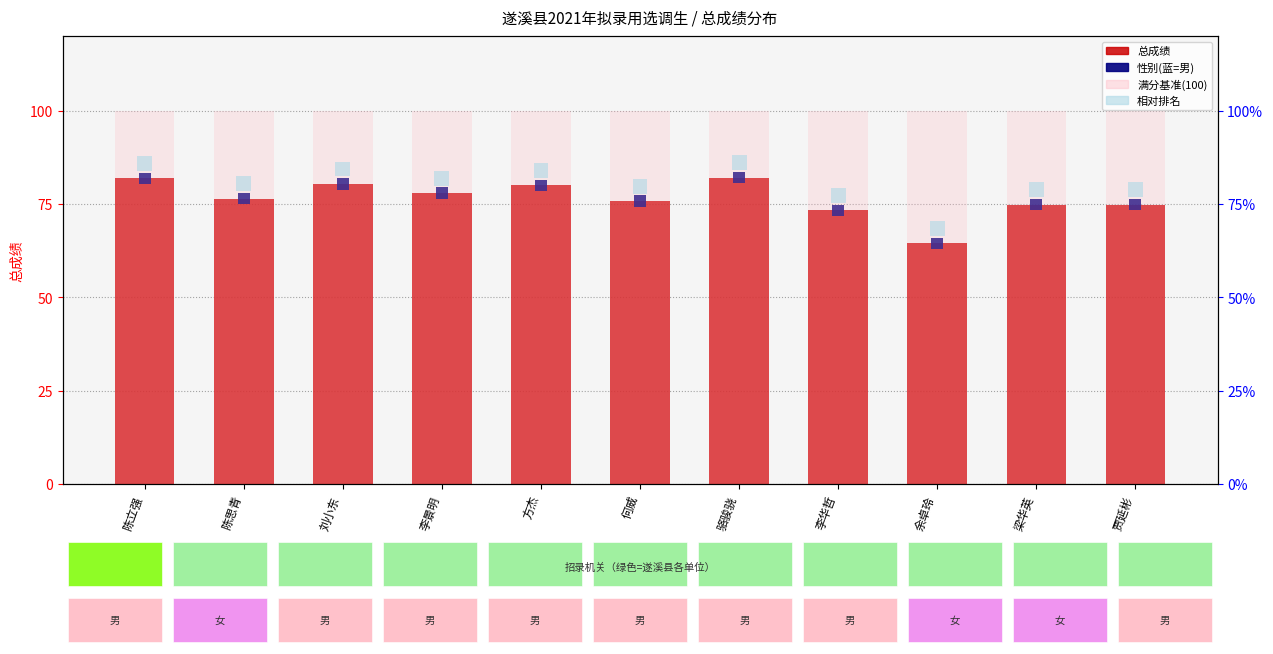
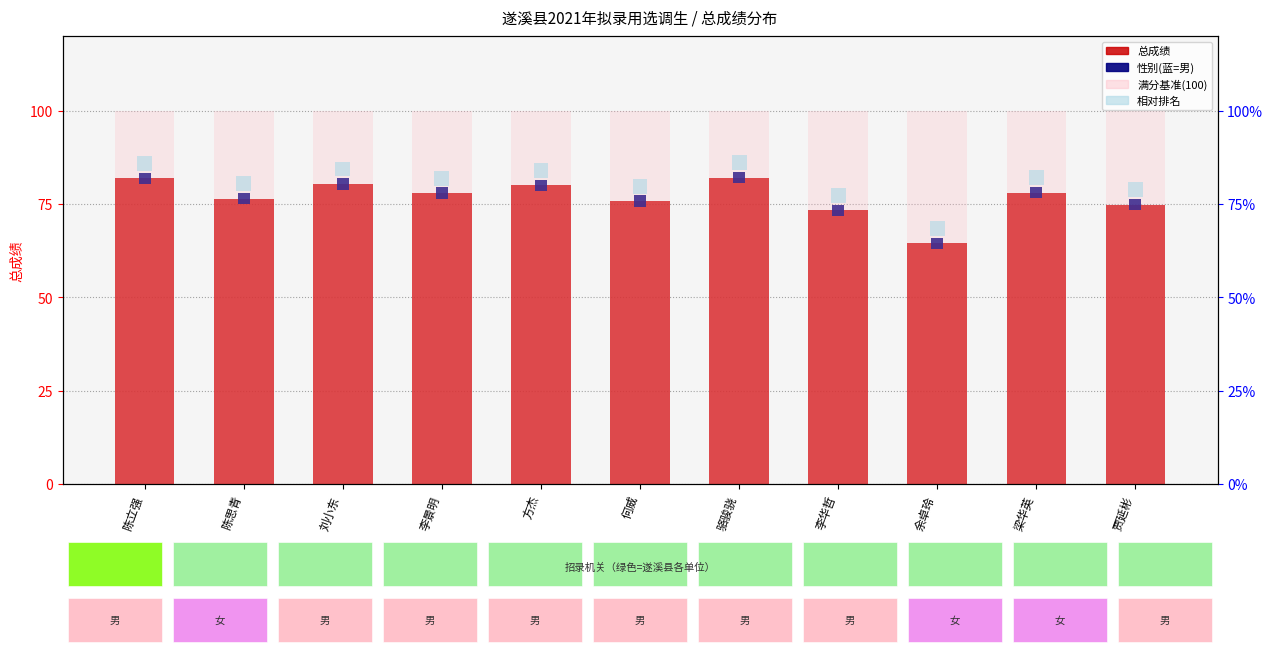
总成绩, 梁华英: 75 -> 78
